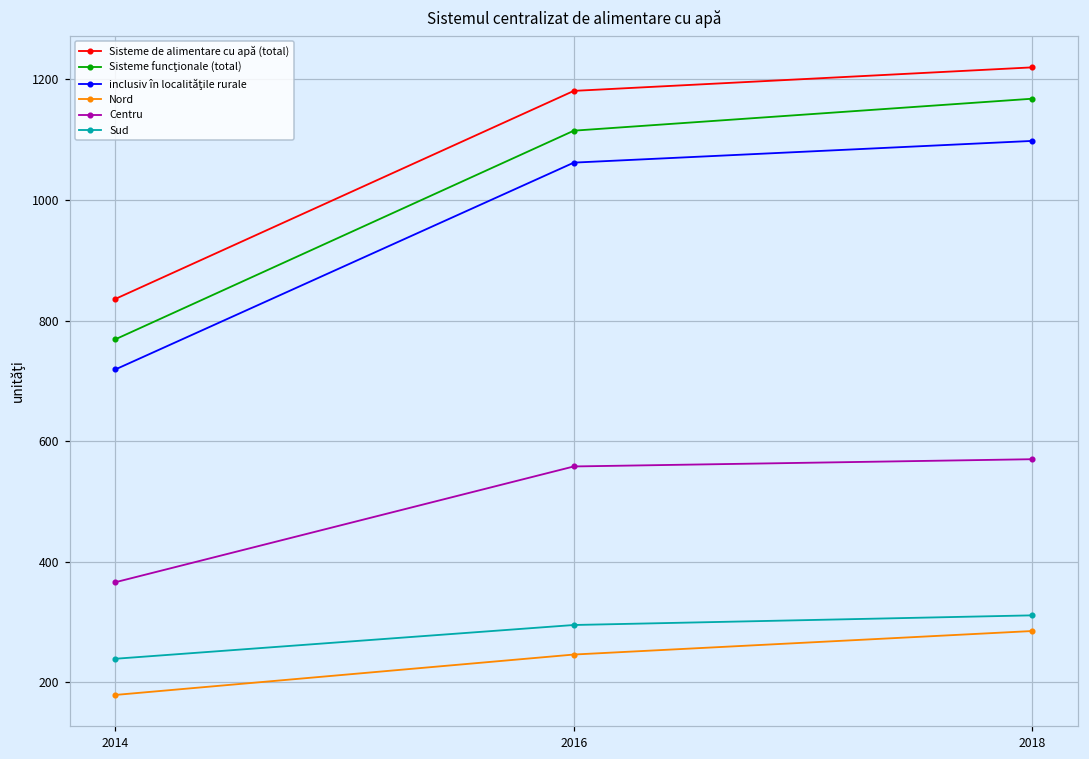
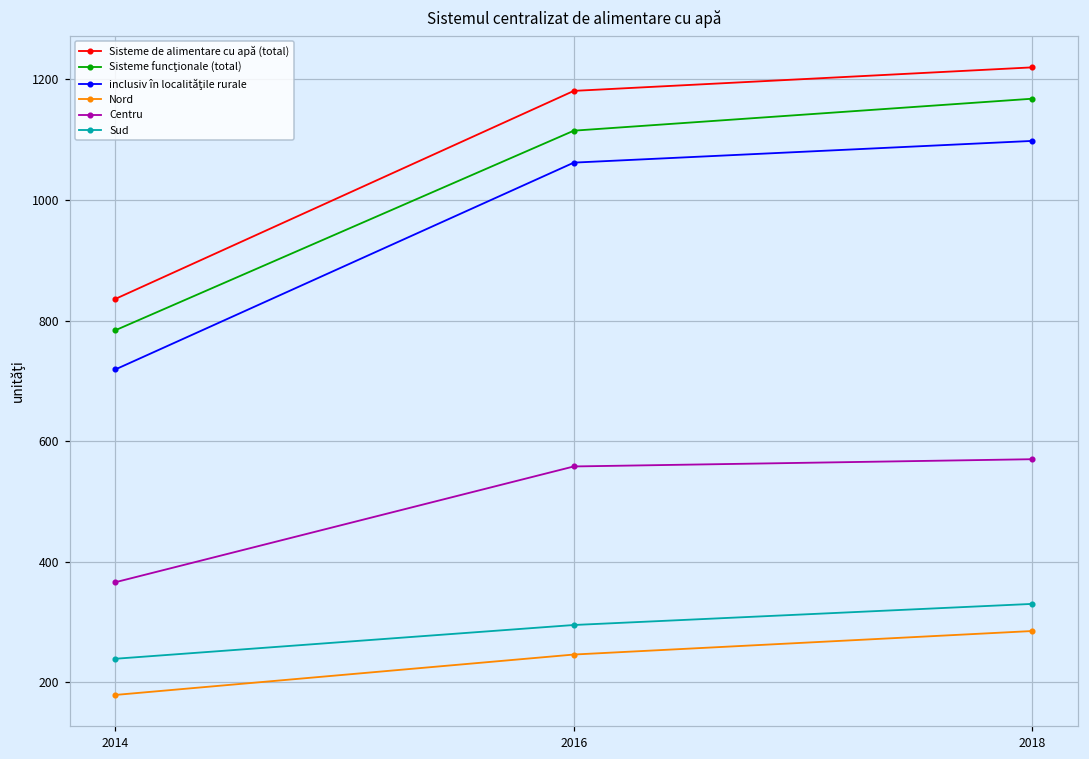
Sisteme funcţionale (total), 2014: 770 -> 780
Sud, 2018: 310 -> 330
